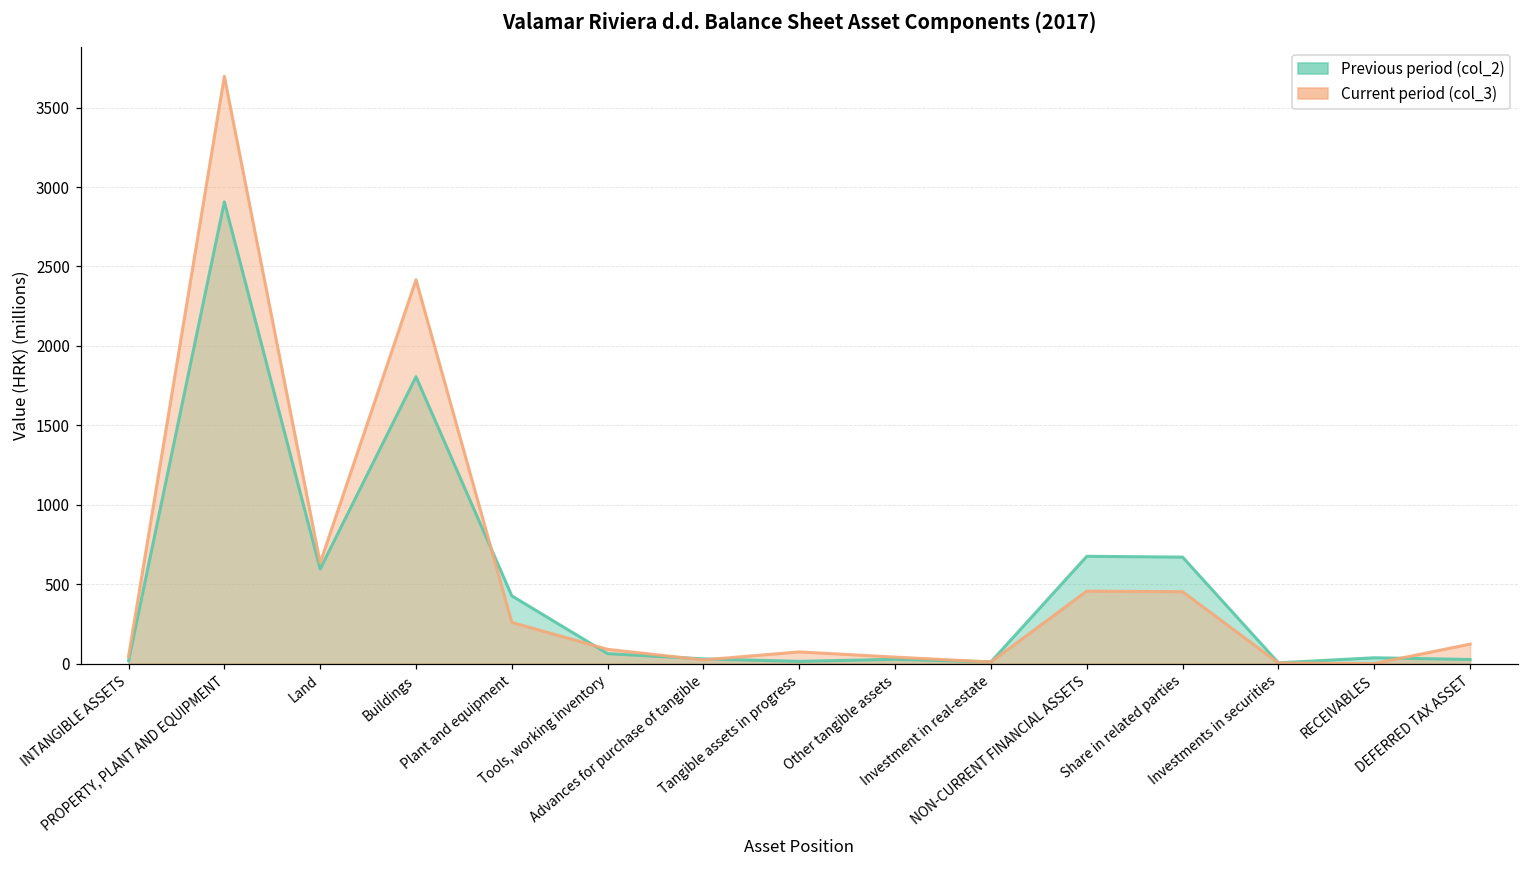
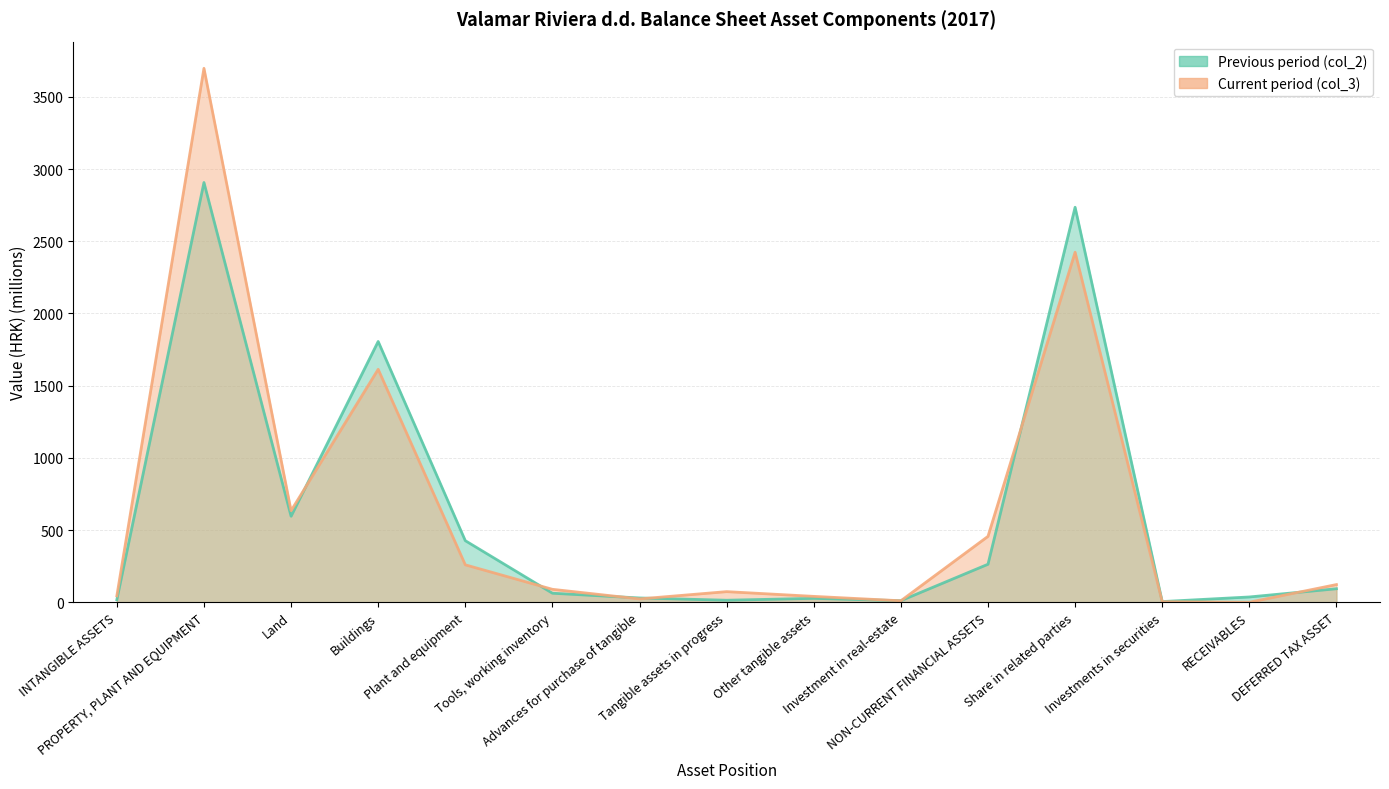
Current period (col_3), Buildings: 2420 -> 1610
Previous period (col_2), NON-CURRENT FINANCIAL ASSETS: 680 -> 260
Previous period (col_2), Share in related parties: 670 -> 2740
Current period (col_3), Share in related parties: 450 -> 2420
Previous period (col_2), DEFERRED TAX ASSET: 30 -> 90
